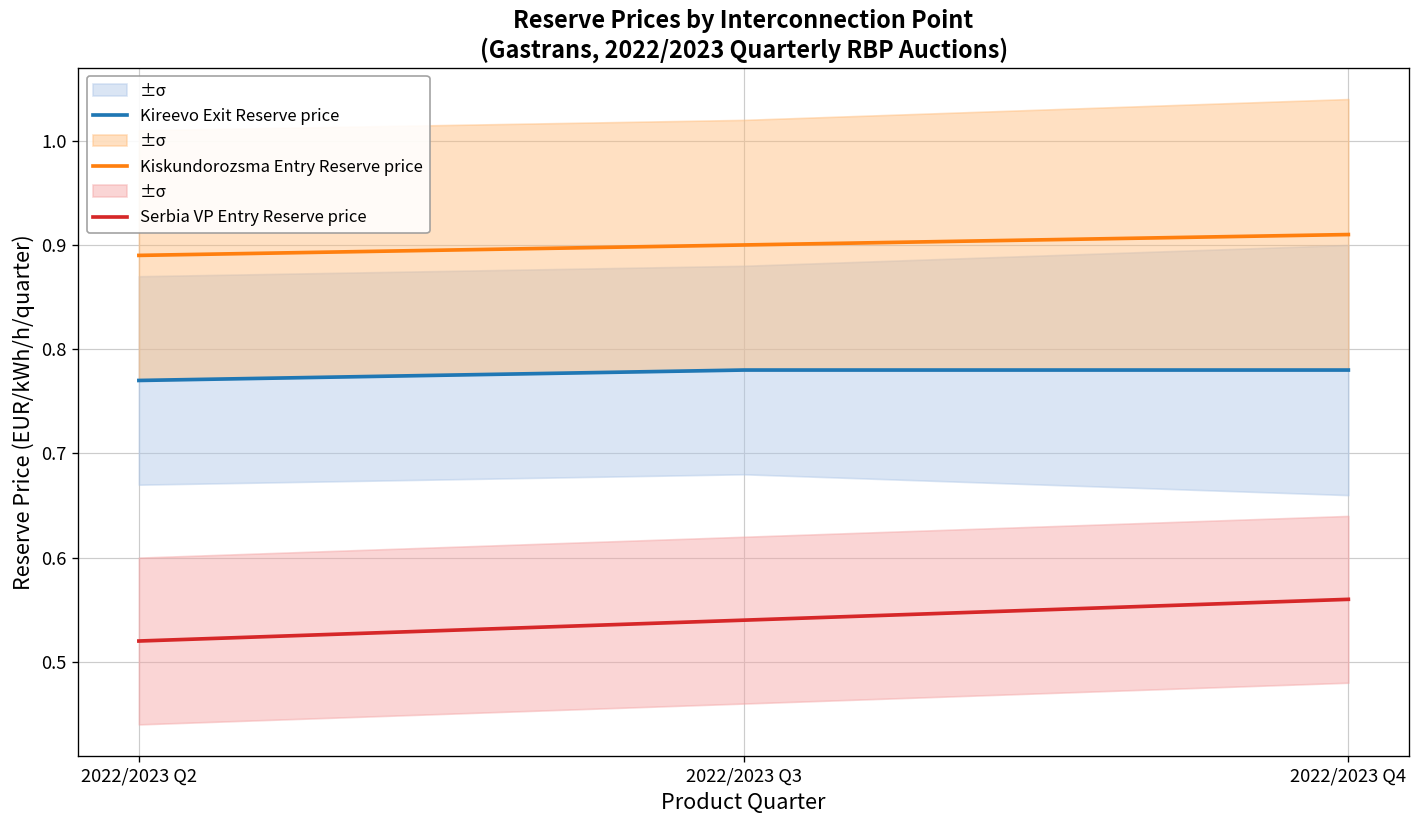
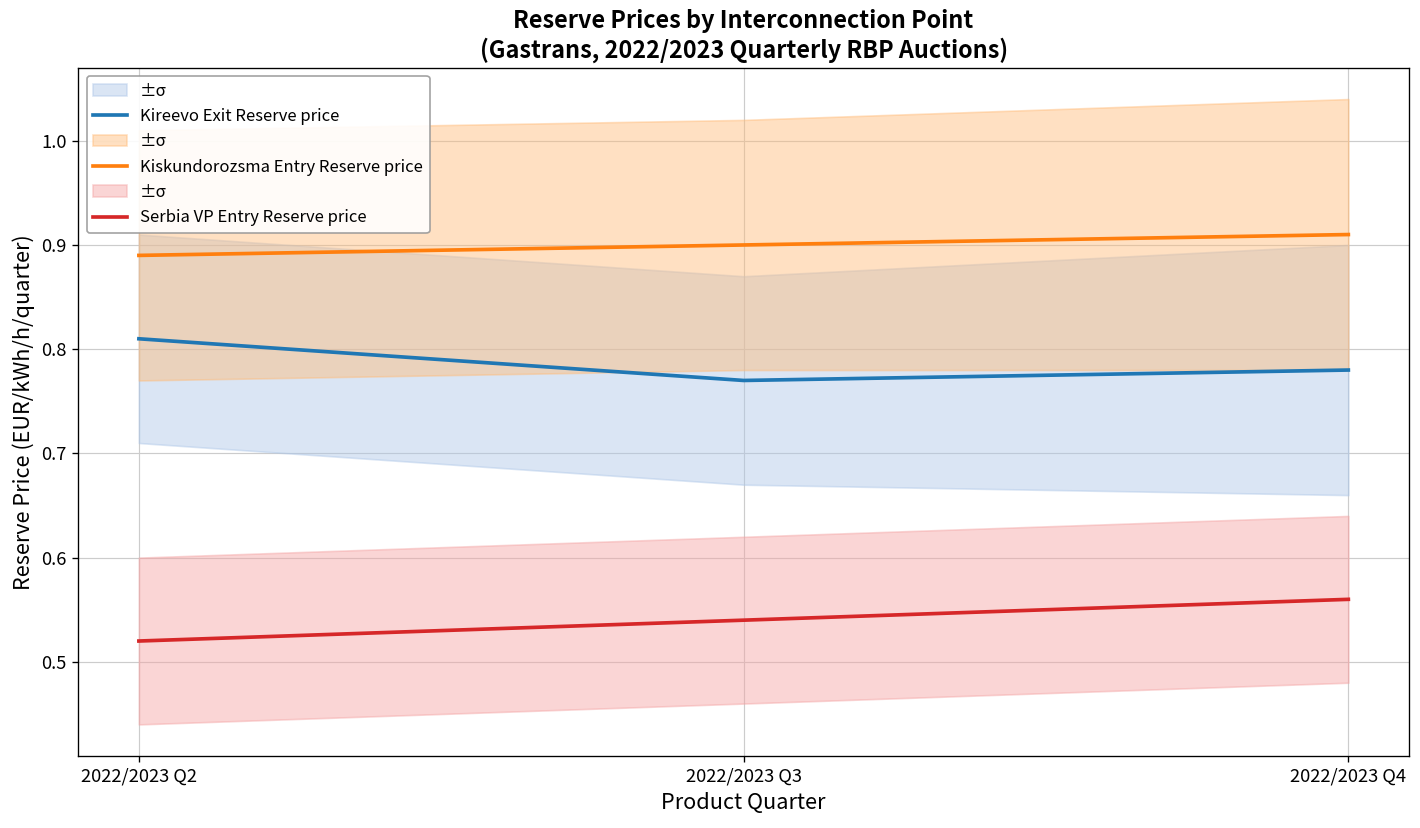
Kireevo Exit Reserve price, 2022/2023 Q2: 0.77 -> 0.81
Kireevo Exit Reserve price, 2022/2023 Q3: 0.78 -> 0.77
